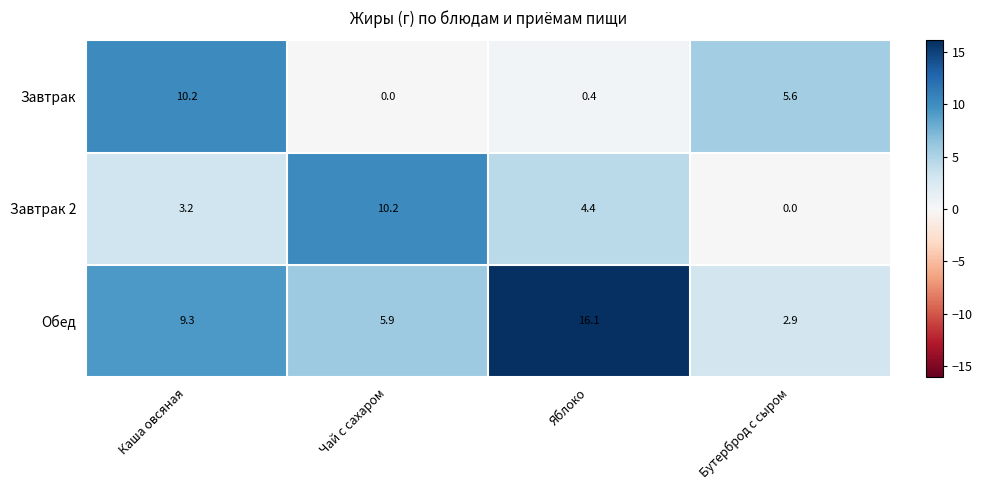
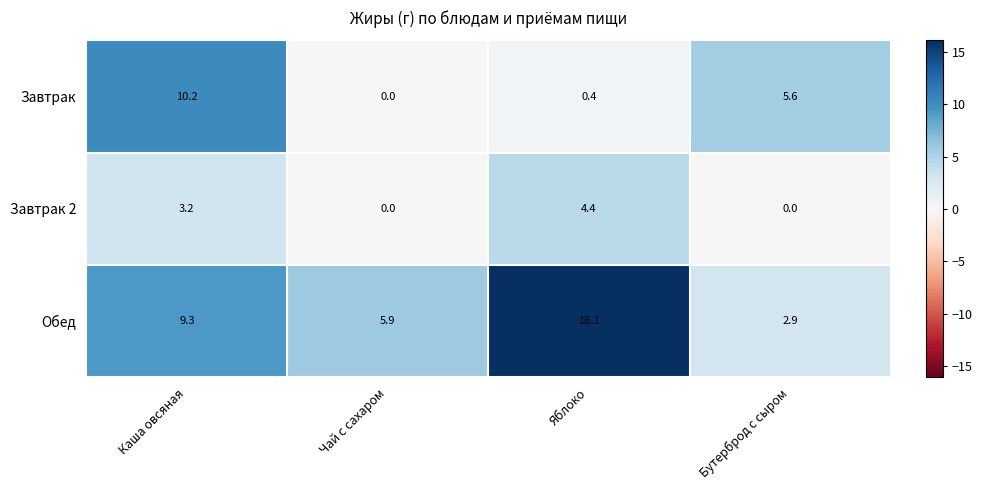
Завтрак 2, Чай с сахаром: 10.2 -> 0.0
